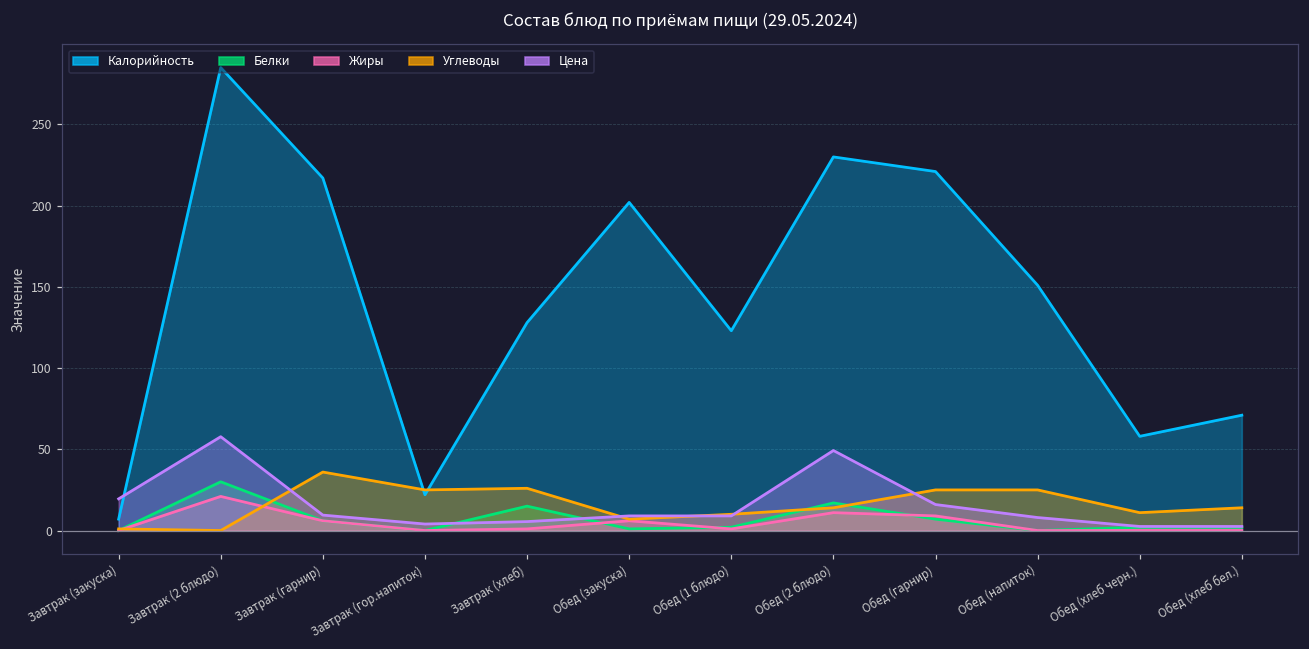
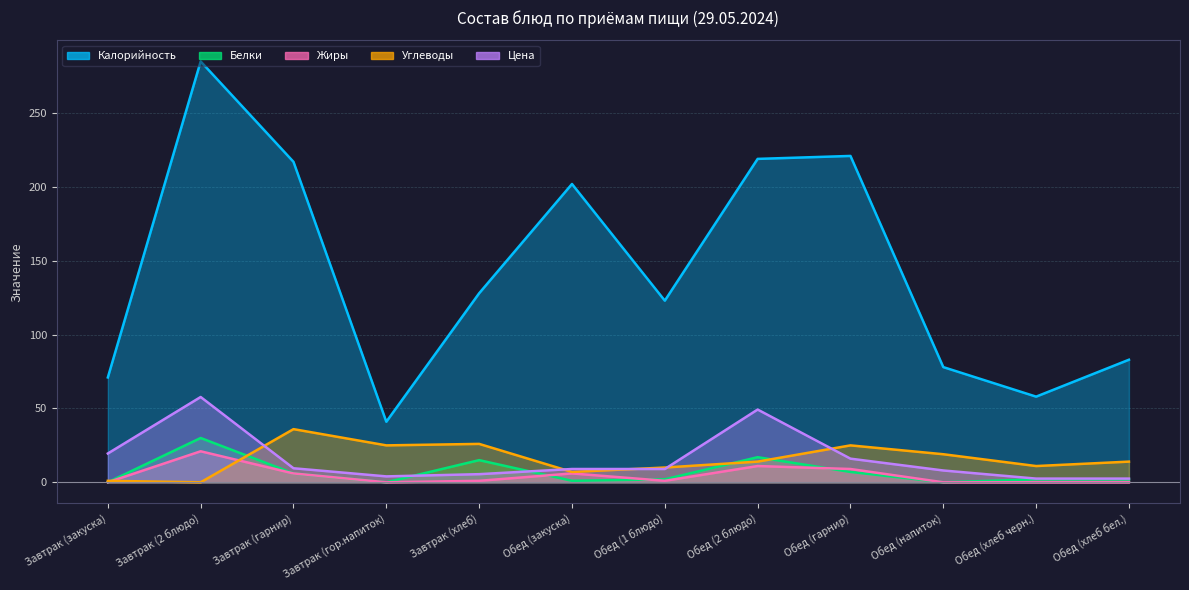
Калорийность, Завтрак (закуска): 7 -> 71
Калорийность, Завтрак (гор.напиток): 22 -> 41
Калорийность, Обед (2 блюдо): 230 -> 219
Калорийность, Обед (напиток): 151 -> 78
Углеводы, Обед (напиток): 25 -> 19
Калорийность, Обед (хлеб бел.): 71 -> 83
